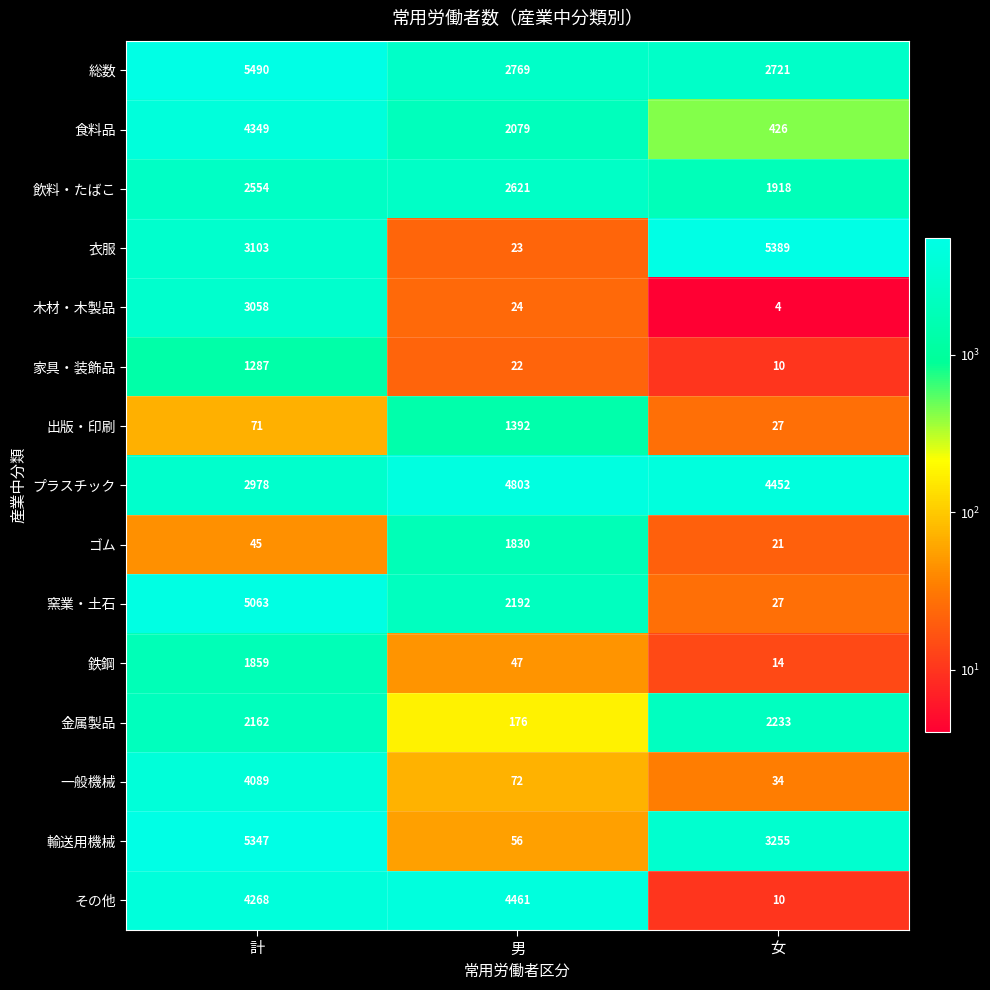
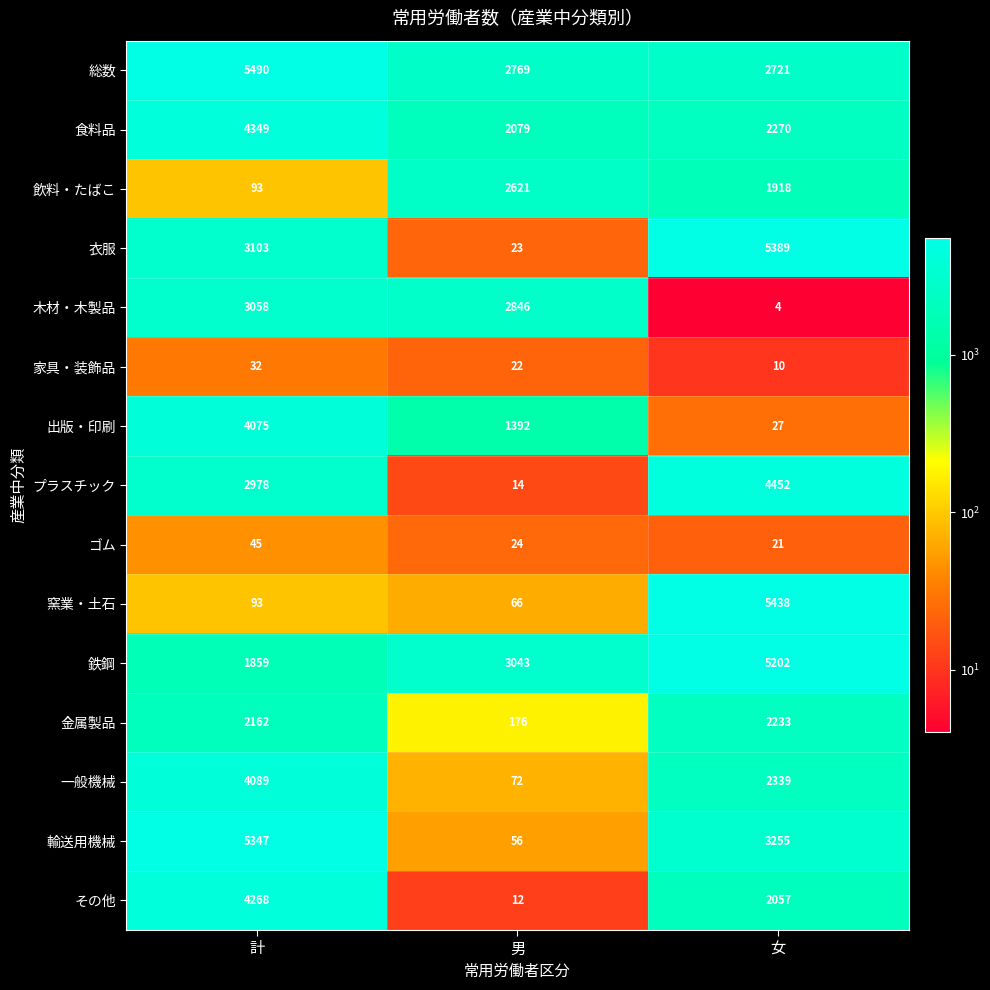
食料品, 女: 426 -> 2270
飲料・たばこ, 計: 2554 -> 93
木材・木製品, 男: 24 -> 2846
家具・装飾品, 計: 1287 -> 32
出版・印刷, 計: 71 -> 4075
プラスチック, 男: 4803 -> 14
ゴム, 男: 1830 -> 24
窯業・土石, 計: 5063 -> 93
窯業・土石, 男: 2192 -> 66
窯業・土石, 女: 27 -> 5438
鉄鋼, 男: 47 -> 3043
鉄鋼, 女: 14 -> 5202
一般機械, 女: 34 -> 2339
その他, 男: 4461 -> 12
その他, 女: 10 -> 2057
